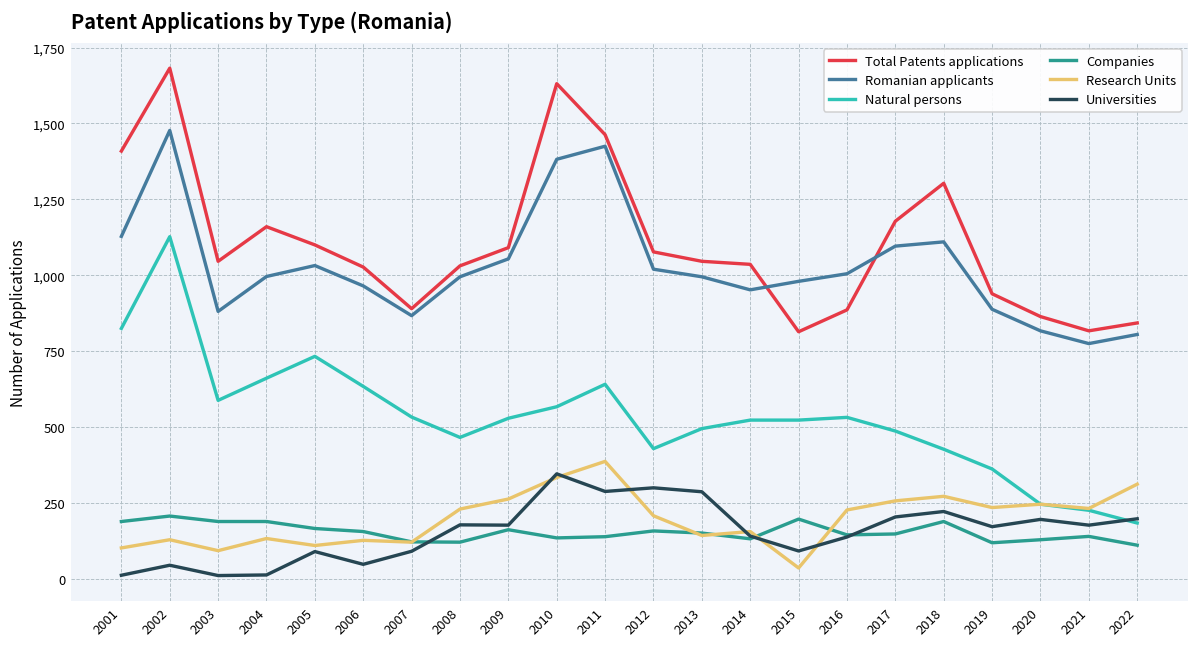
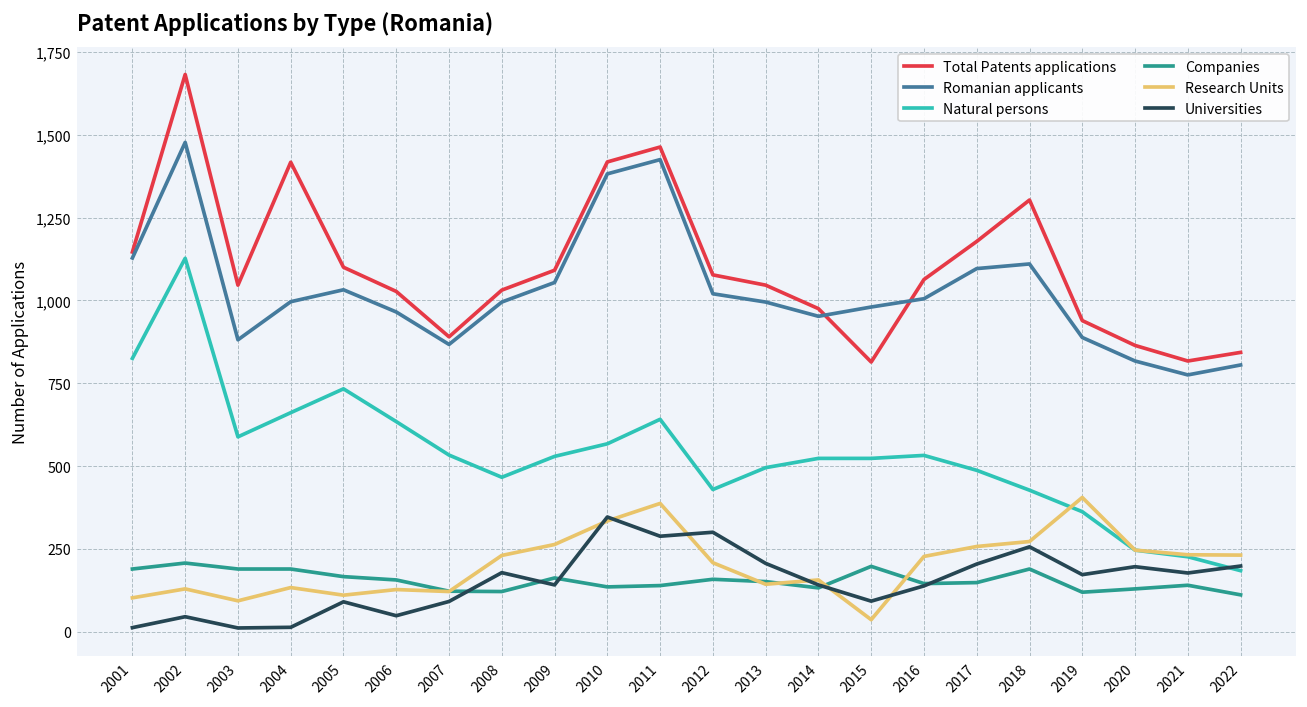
Total Patents applications, 2001: 1,410 -> 1,150
Total Patents applications, 2004: 1,160 -> 1,420
Universities, 2009: 180 -> 140
Total Patents applications, 2010: 1,630 -> 1,420
Universities, 2013: 290 -> 210
Total Patents applications, 2014: 1,040 -> 980
Total Patents applications, 2016: 890 -> 1,060
Universities, 2018: 220 -> 260
Research Units, 2019: 240 -> 410
Research Units, 2022: 310 -> 230
